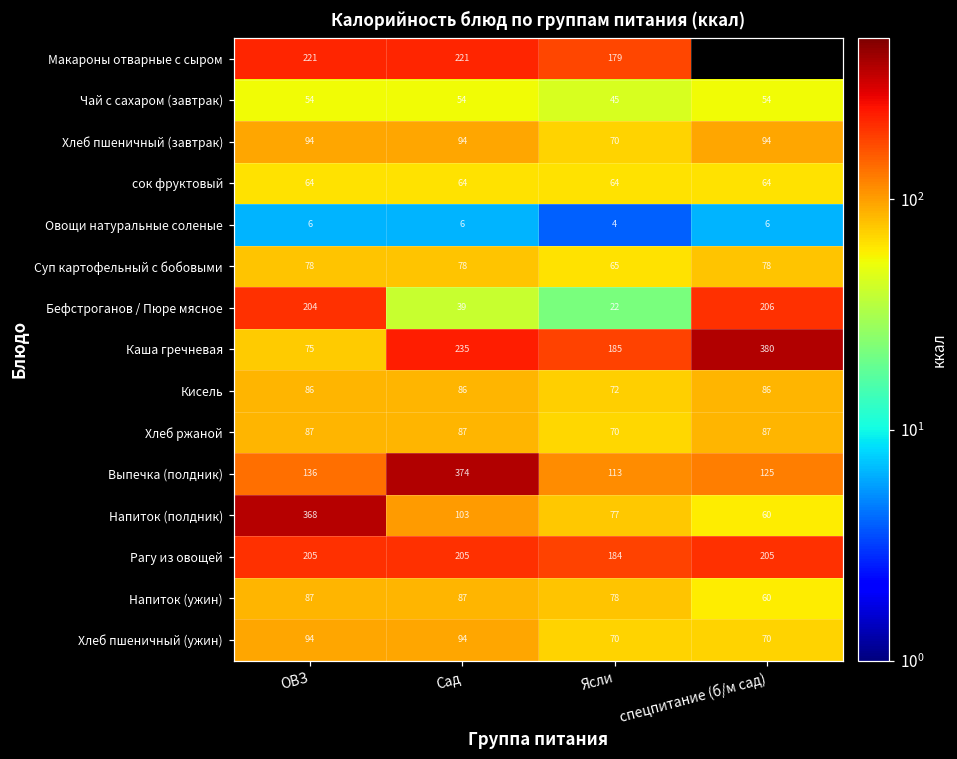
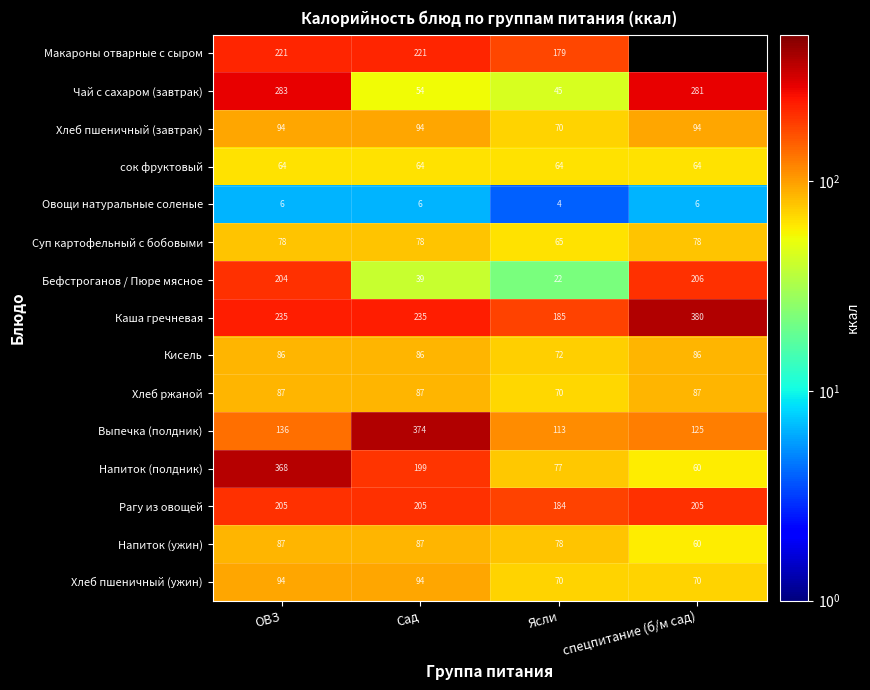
Чай с сахаром (завтрак), ОВЗ: 54 -> 283
Чай с сахаром (завтрак), спецпитание (б/м сад): 54 -> 281
Каша гречневая, ОВЗ: 75 -> 235
Напиток (полдник), Сад: 103 -> 199
